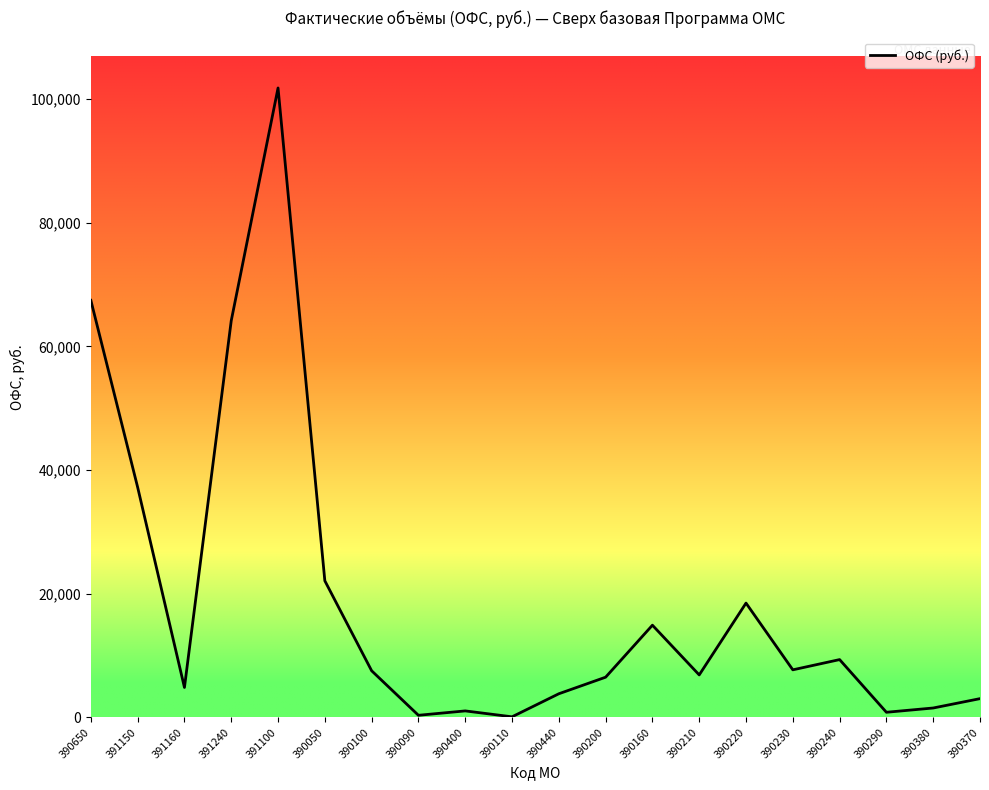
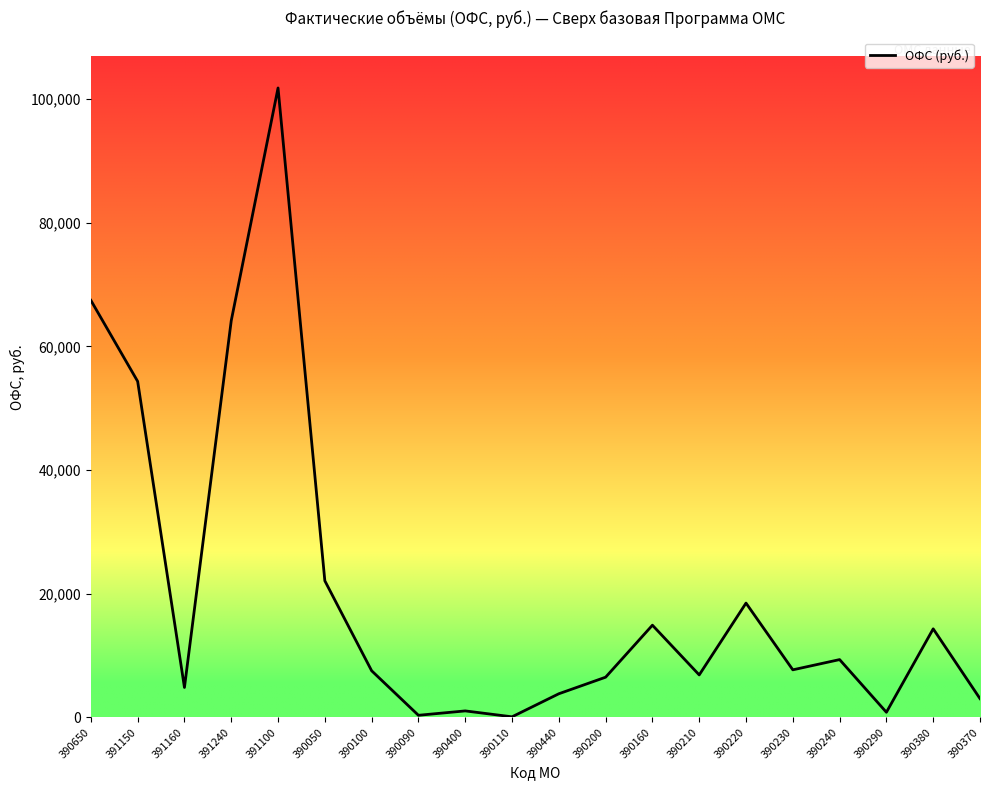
391150: 37,000 -> 54,000
390380: 2,000 -> 14,000
